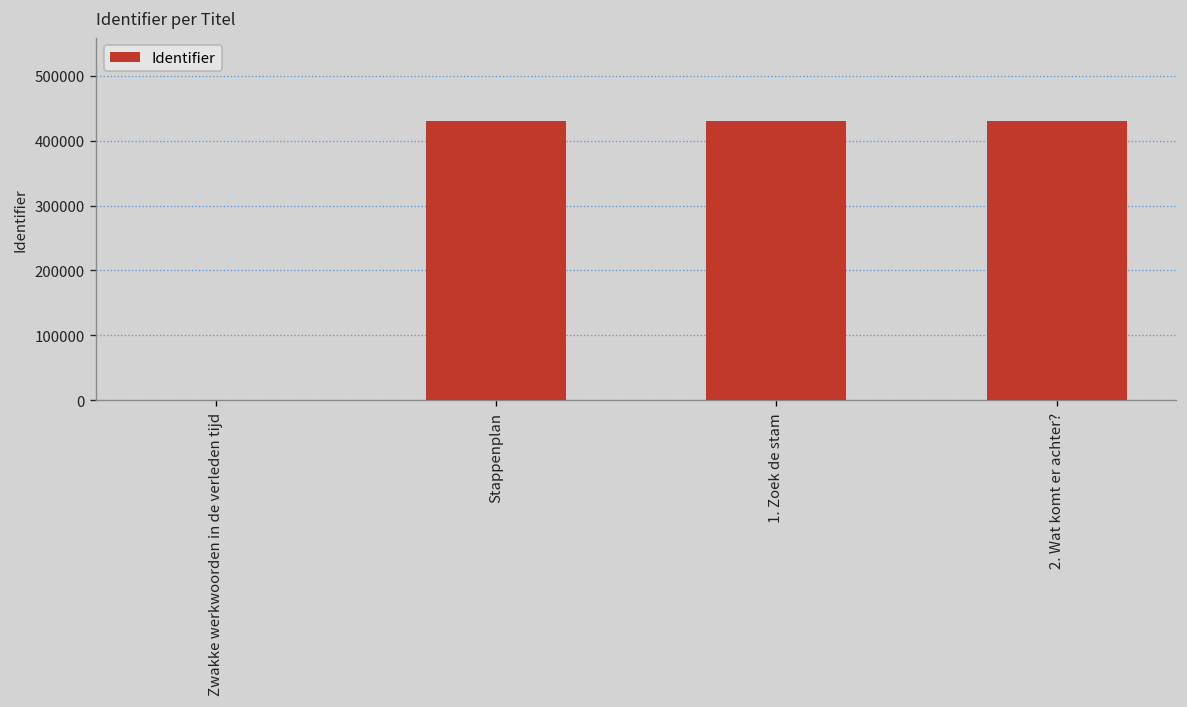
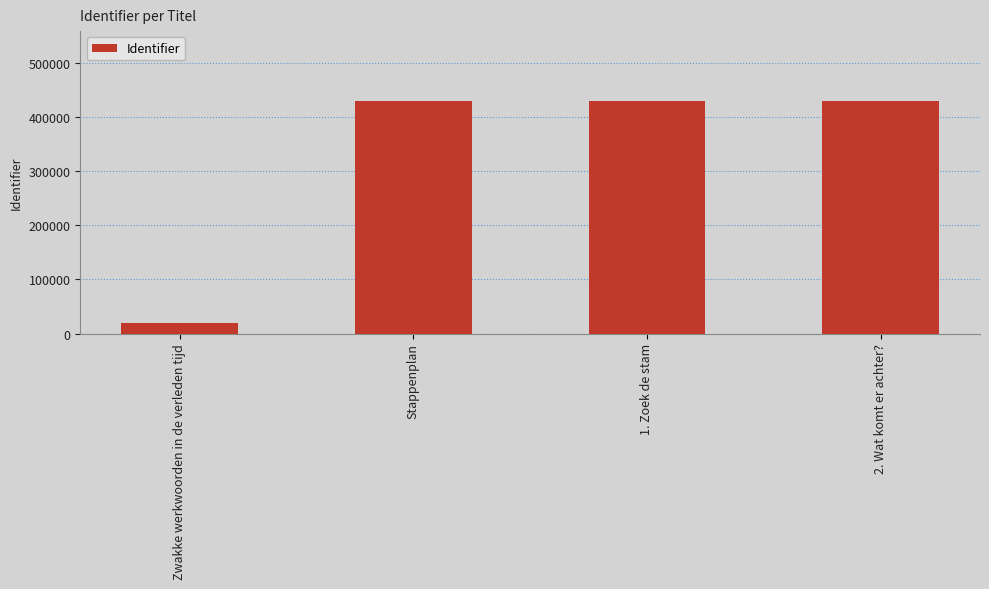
Zwakke werkwoorden in de verleden tijd: 0 -> 20000
